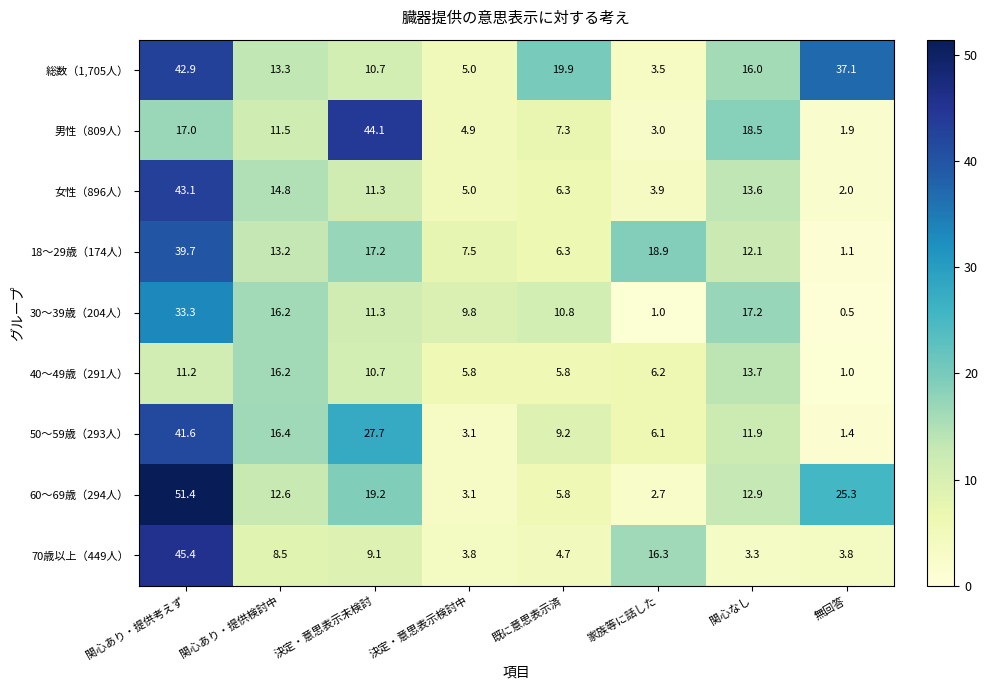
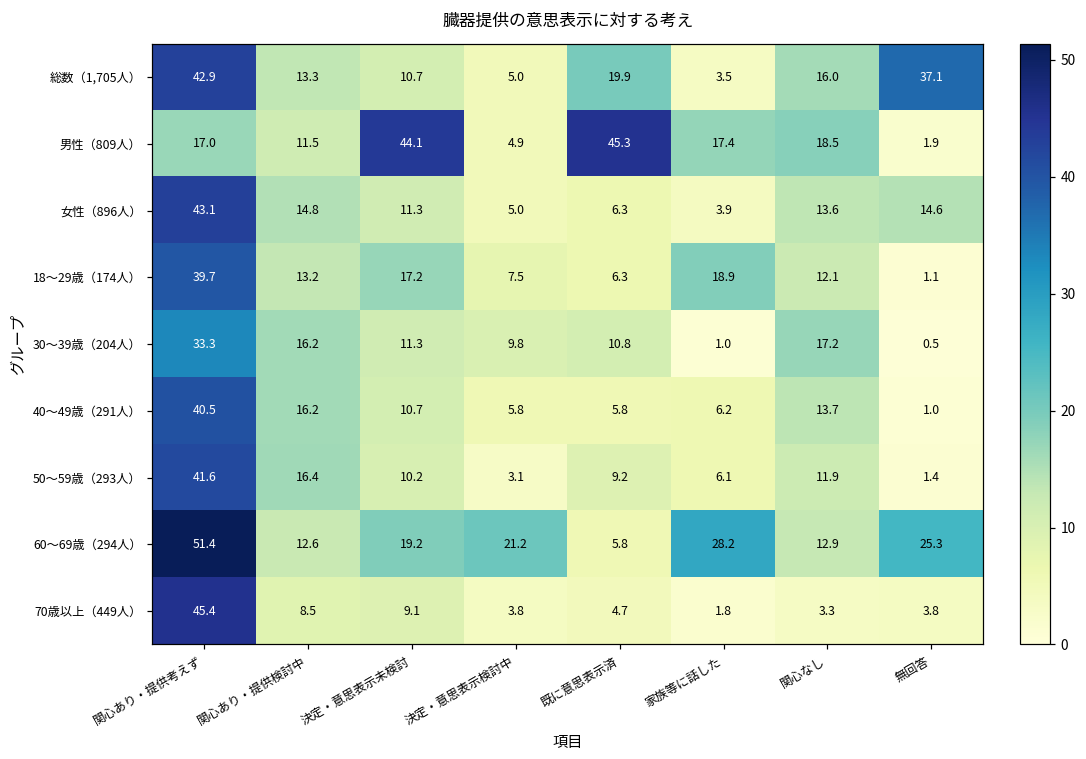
男性（809人）, 既に意思表示済: 7.3 -> 45.3
男性（809人）, 家族等に話した: 3.0 -> 17.4
女性（896人）, 無回答: 2.0 -> 14.6
40～49歳（291人）, 関心あり・提供考えず: 11.2 -> 40.5
50～59歳（293人）, 決定・意思表示未検討: 27.7 -> 10.2
60～69歳（294人）, 決定・意思表示検討中: 3.1 -> 21.2
60～69歳（294人）, 家族等に話した: 2.7 -> 28.2
70歳以上（449人）, 家族等に話した: 16.3 -> 1.8
